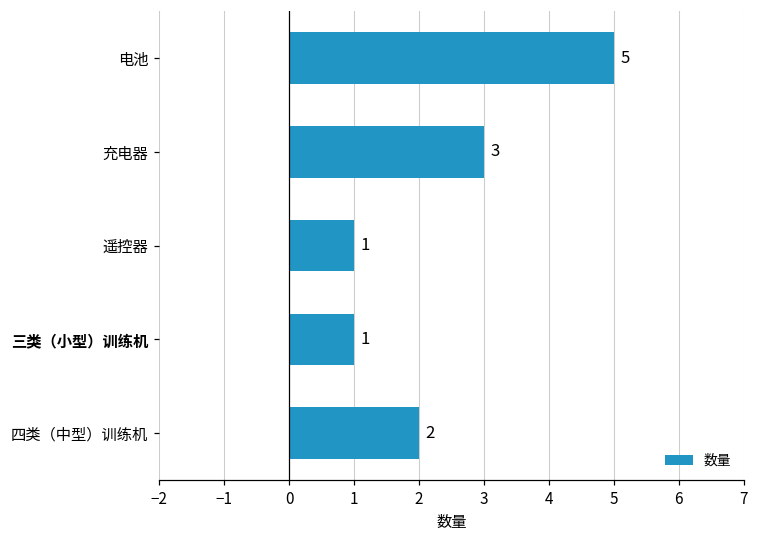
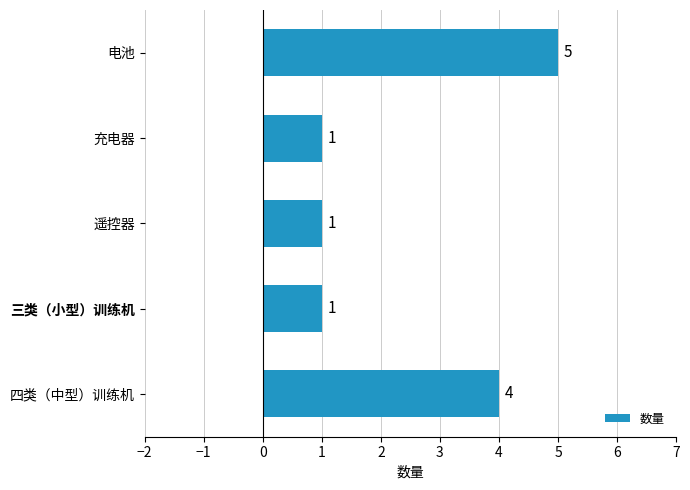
充电器: 3 -> 1
四类（中型）训练机: 2 -> 4
